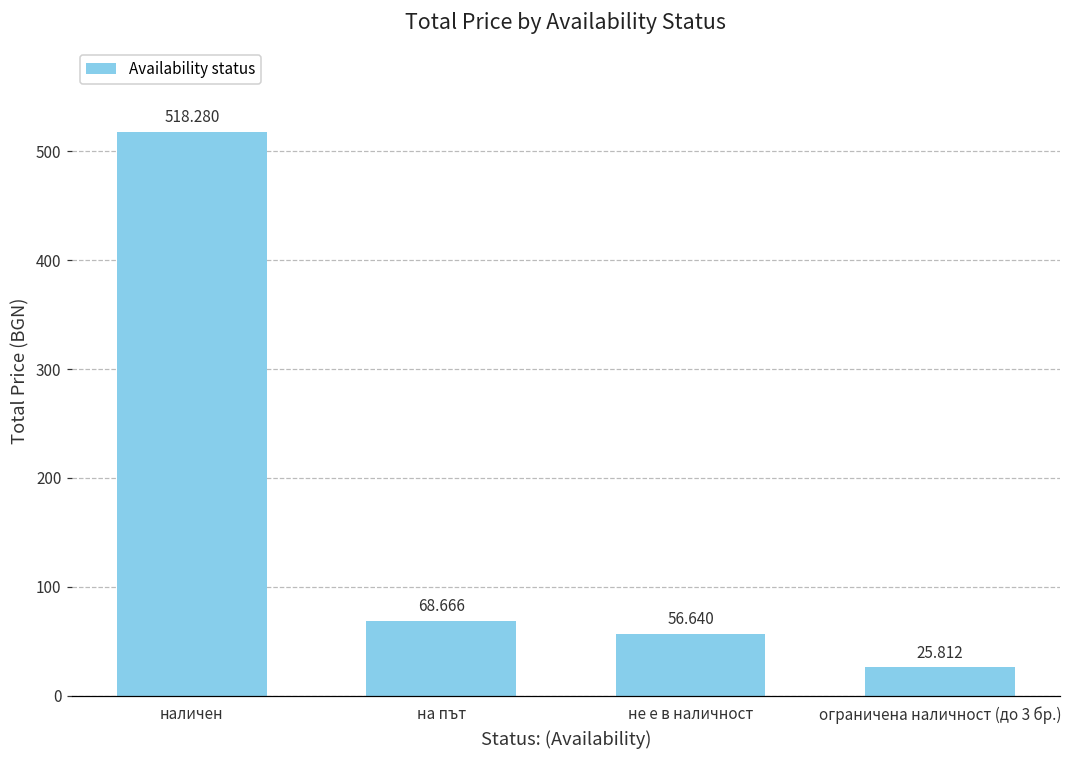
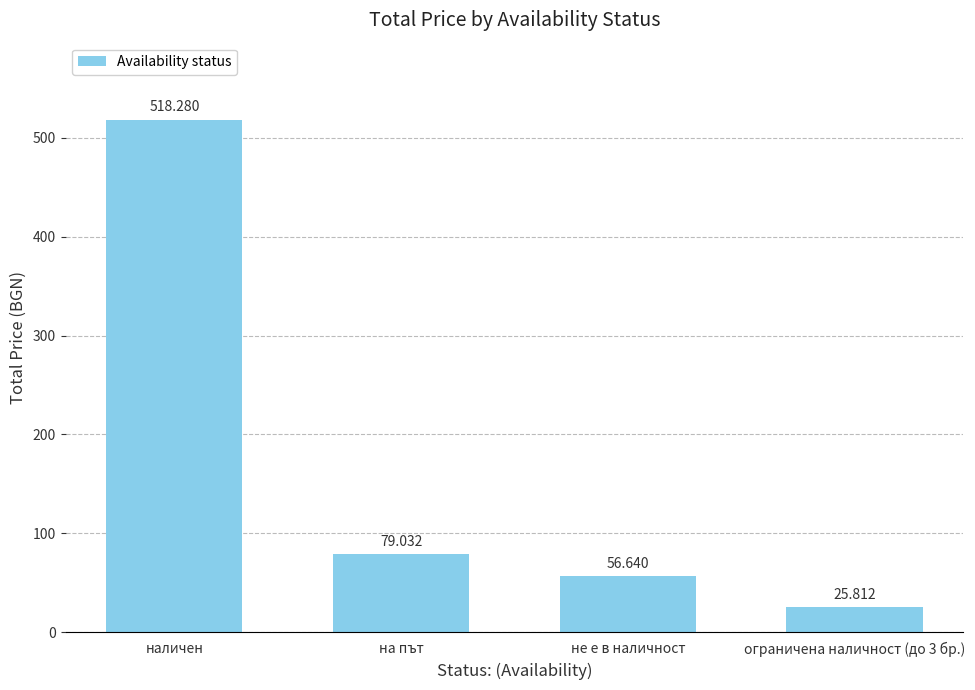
на път: 68.666 -> 79.032
